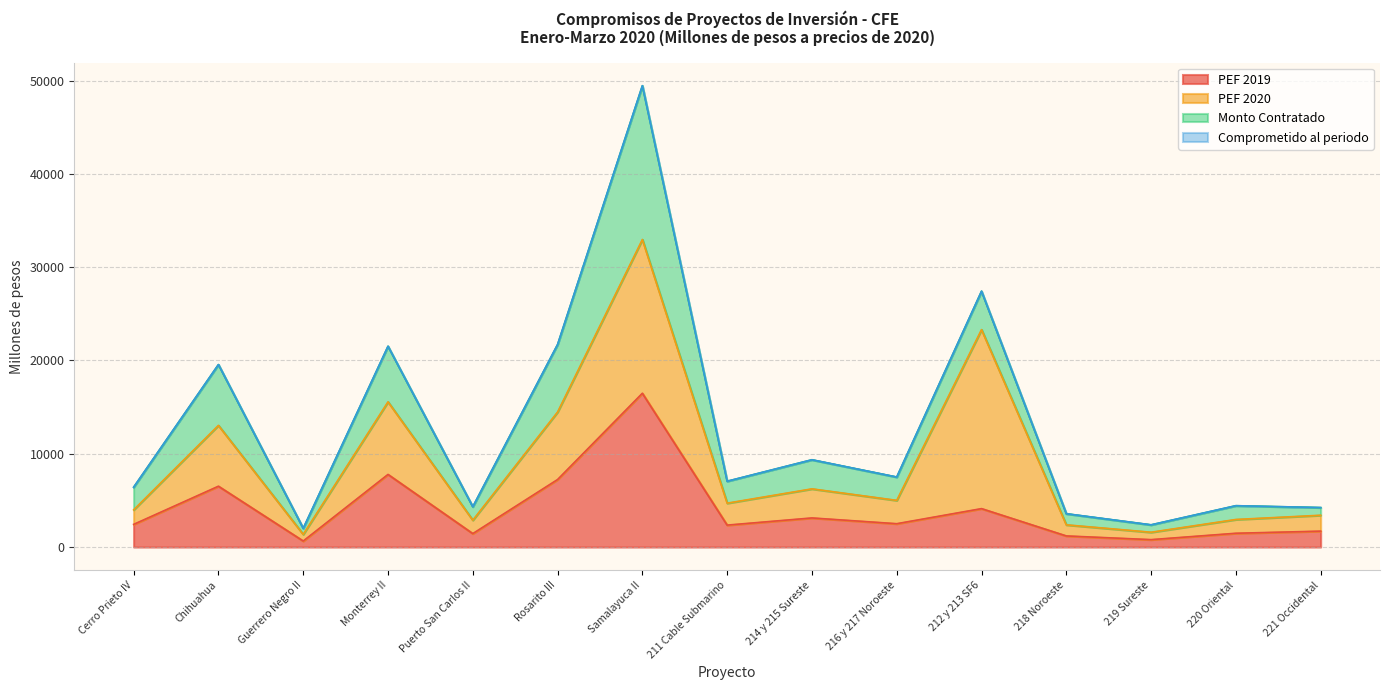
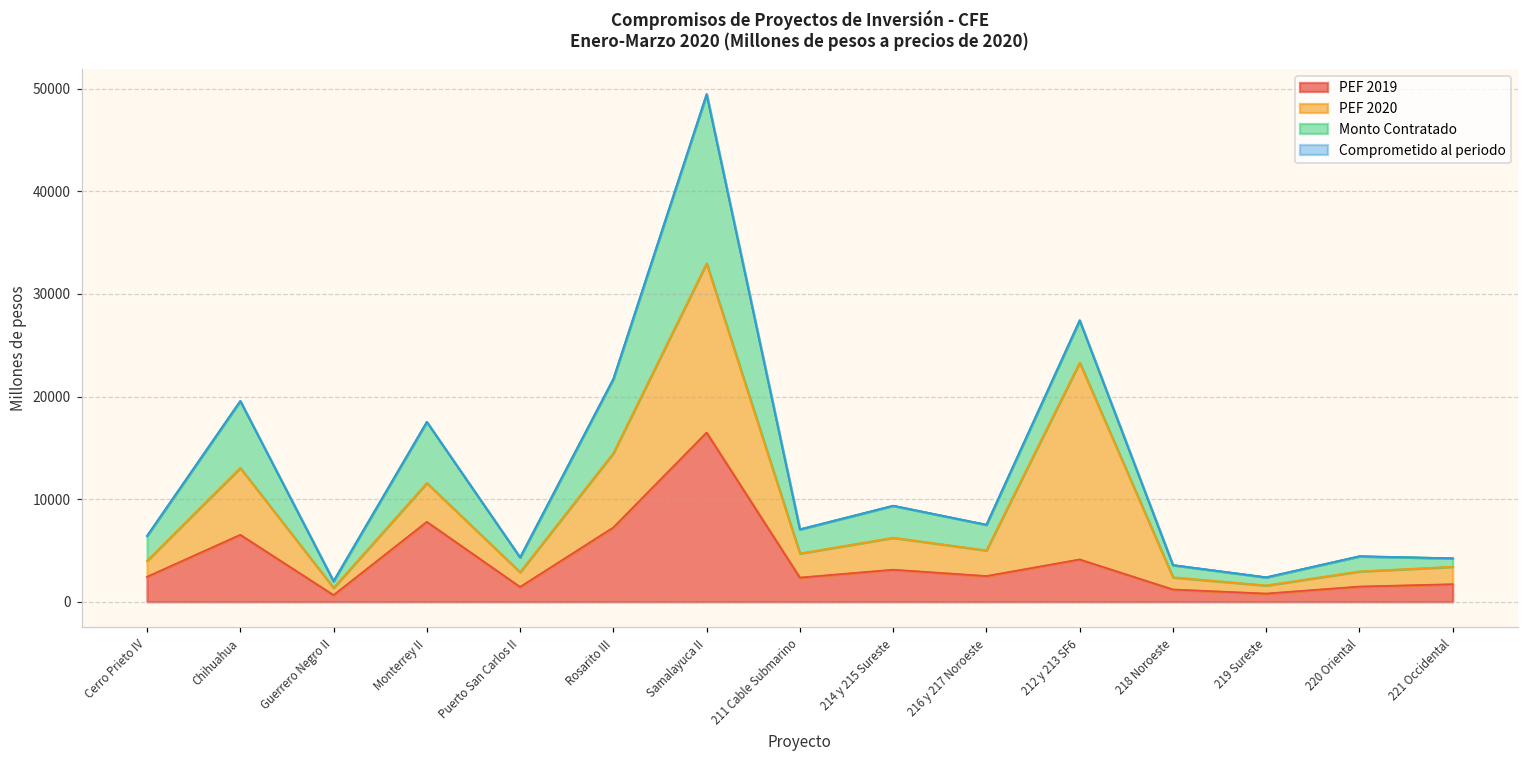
PEF 2020, Monterrey II: 8000 -> 4000
